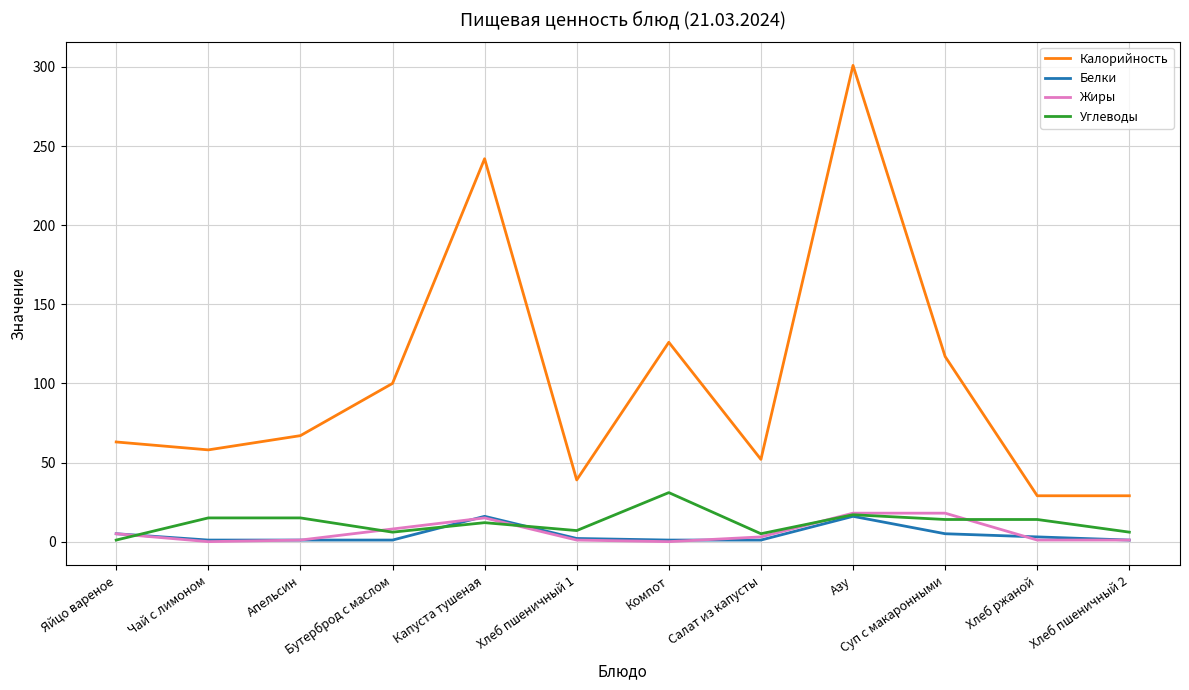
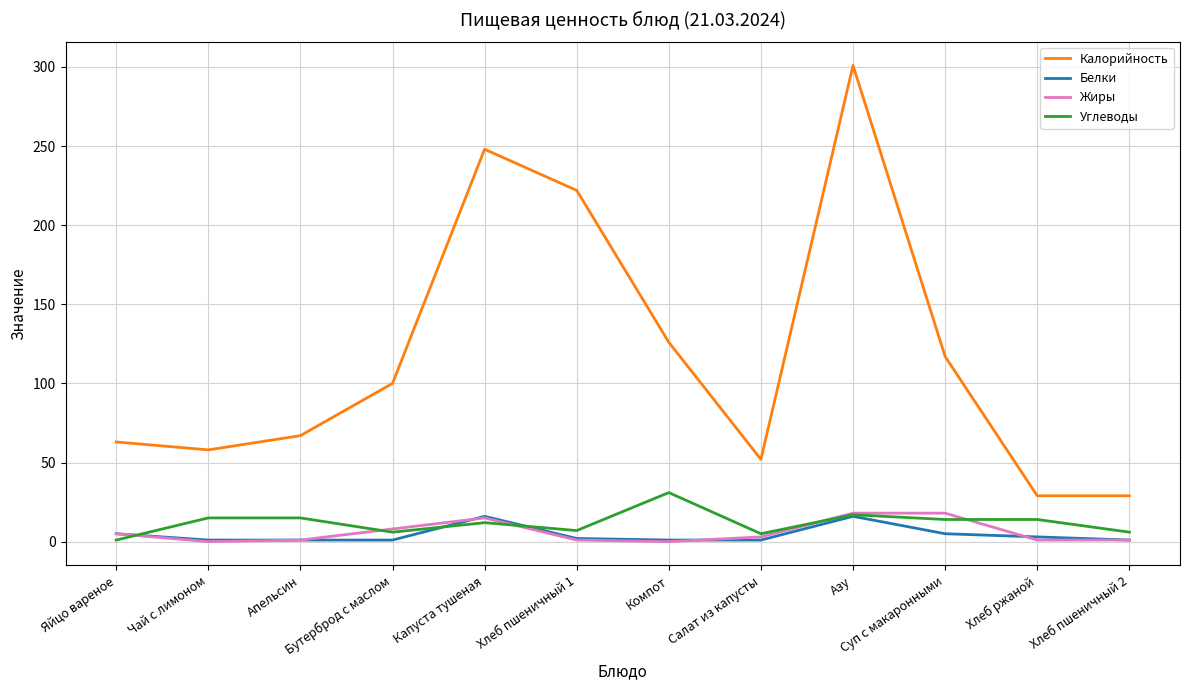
Калорийность, Капуста тушеная: 242 -> 248
Калорийность, Хлеб пшеничный 1: 39 -> 222
